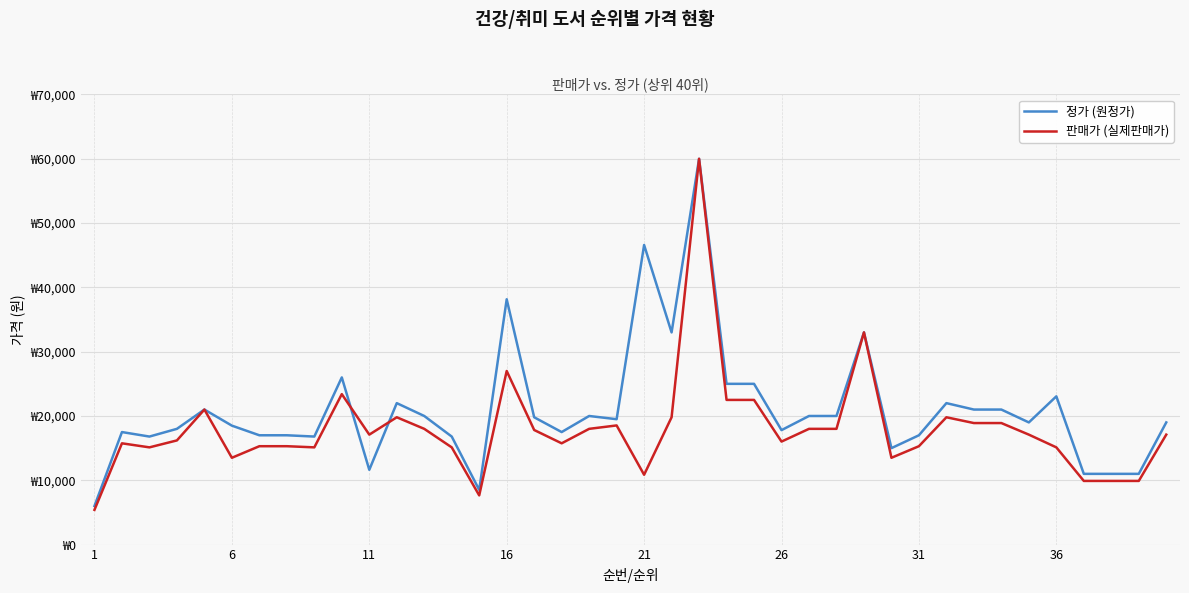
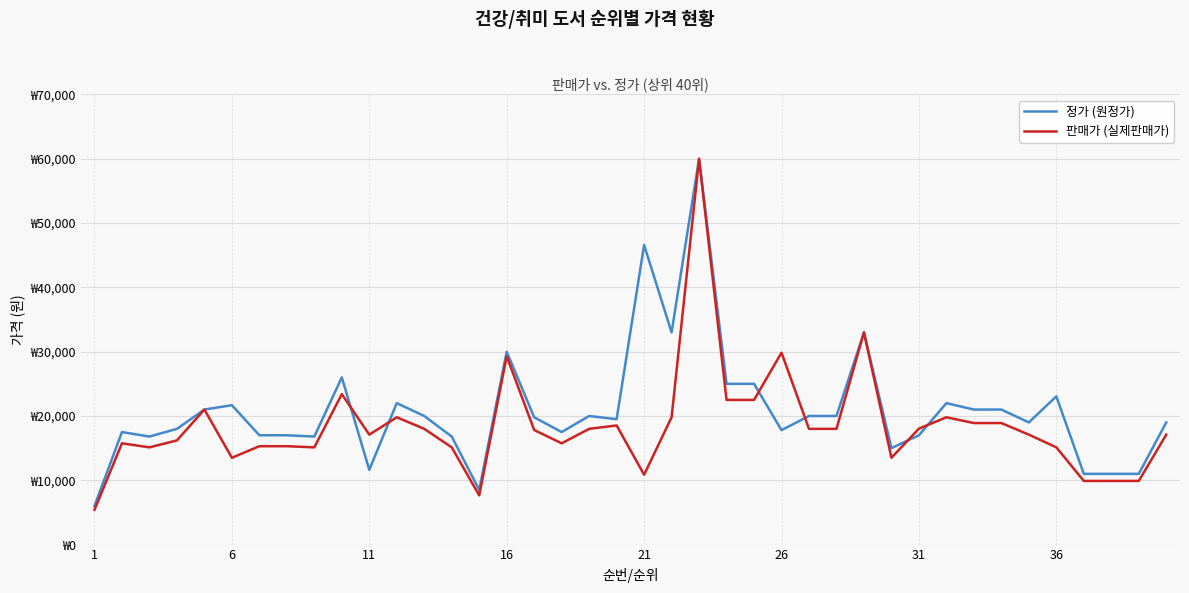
정가 (원정가), 6: ₩19,000 -> ₩22,000
정가 (원정가), 16: ₩38,000 -> ₩30,000
판매가 (실제판매가), 16: ₩27,000 -> ₩29,000
판매가 (실제판매가), 26: ₩16,000 -> ₩30,000
판매가 (실제판매가), 31: ₩15,000 -> ₩18,000
